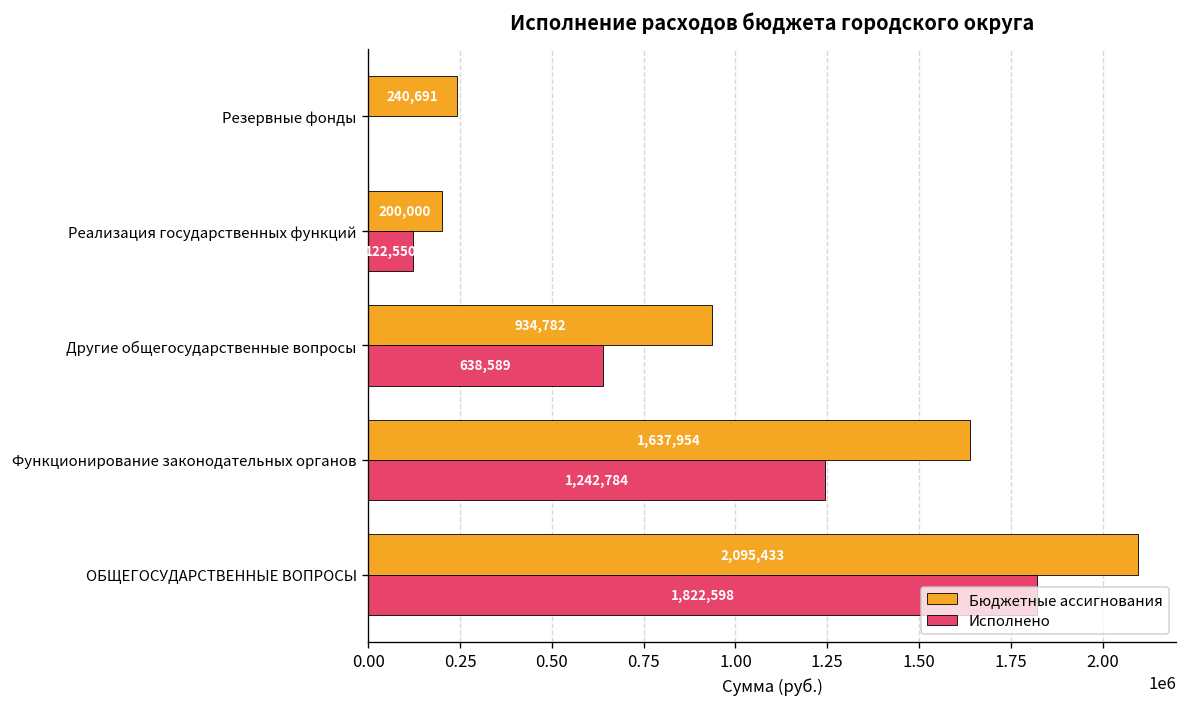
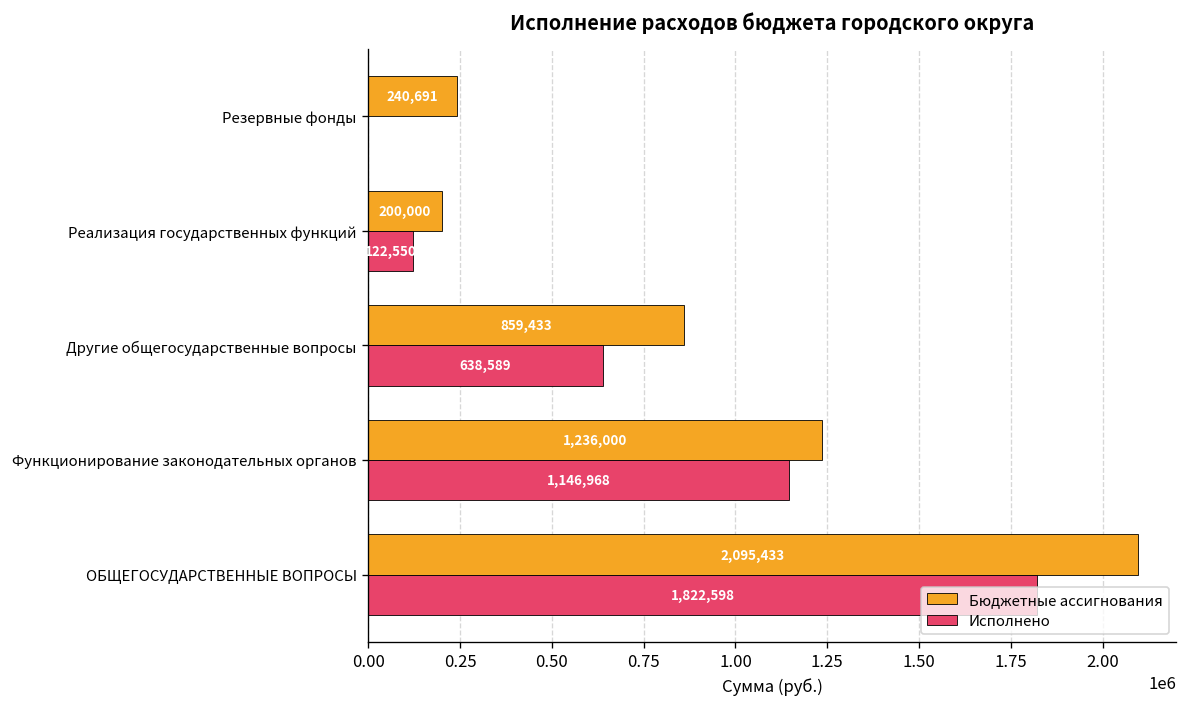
Бюджетные ассигнования, Другие общегосударственные вопросы: 934,782 -> 859,433
Бюджетные ассигнования, Функционирование законодательных органов: 1,637,954 -> 1,236,000
Исполнено, Функционирование законодательных органов: 1,242,784 -> 1,146,968
